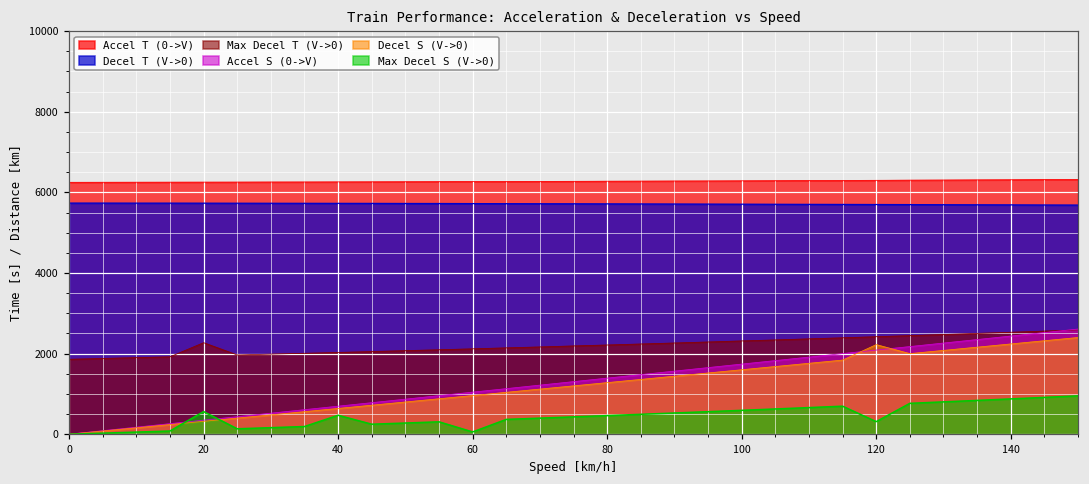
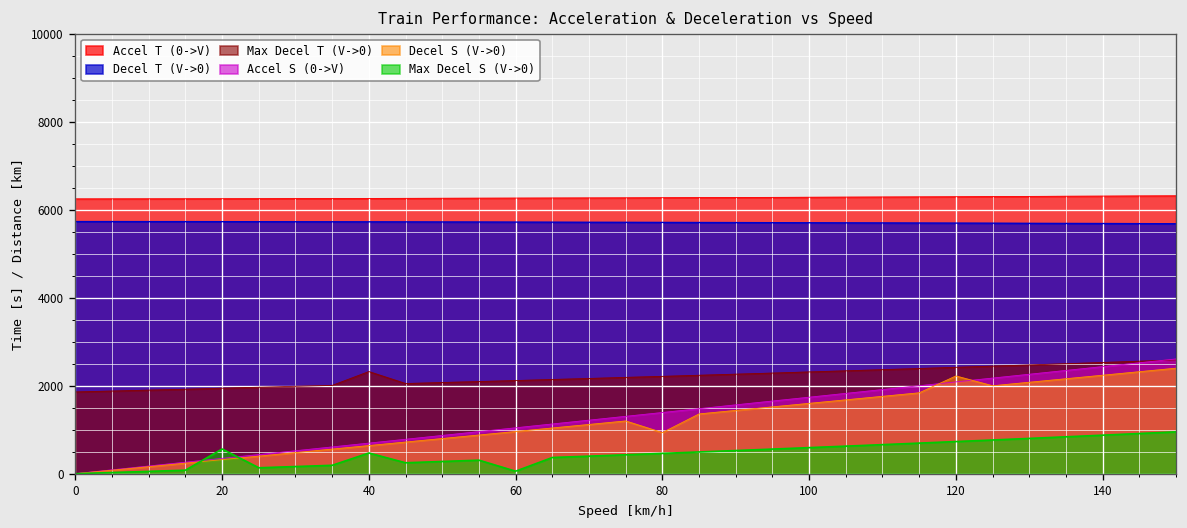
Max Decel T (V->0), 20: 2300 -> 1900
Max Decel T (V->0), 40: 2000 -> 2300
Decel S (V->0), 80: 1300 -> 900
Max Decel S (V->0), 120: 300 -> 700
